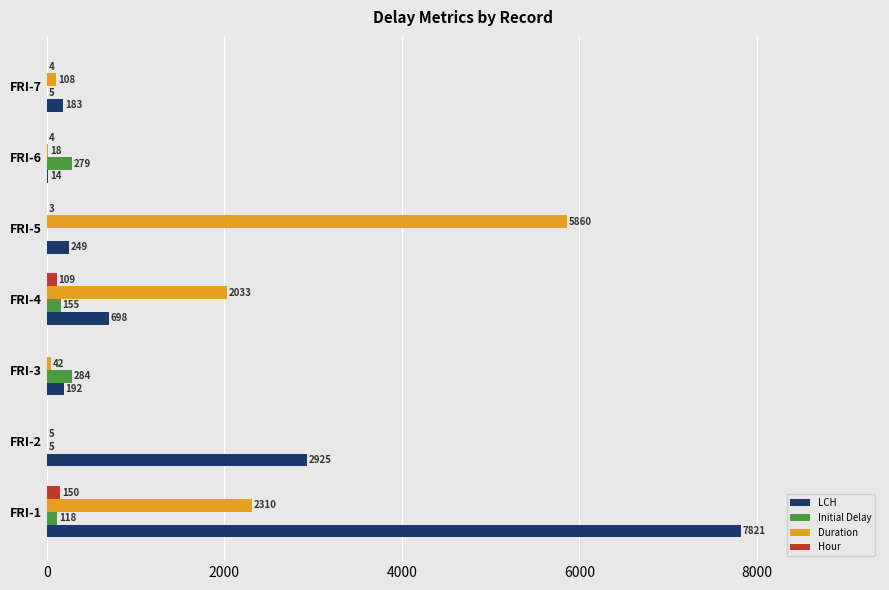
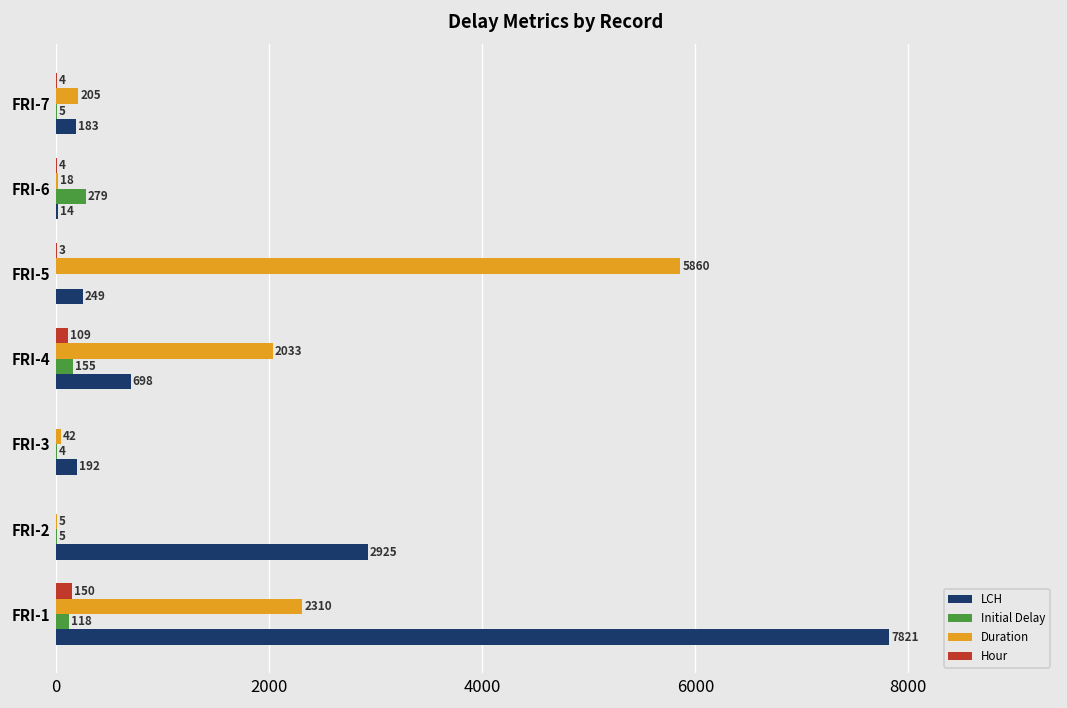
Duration, FRI-7: 108 -> 205
Initial Delay, FRI-3: 284 -> 4
